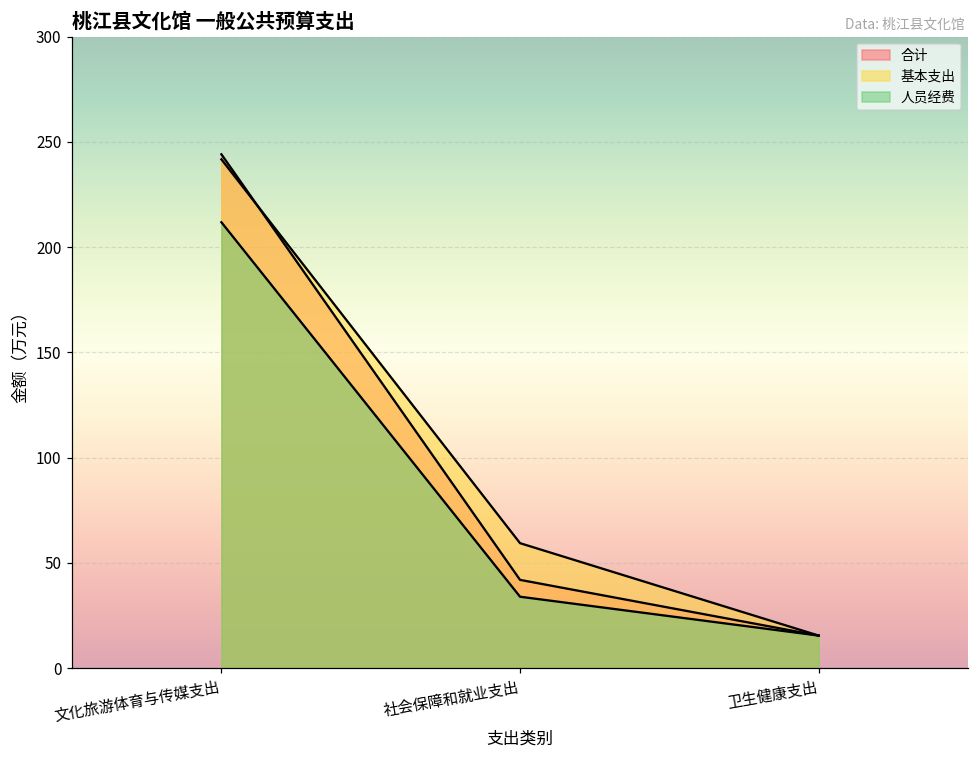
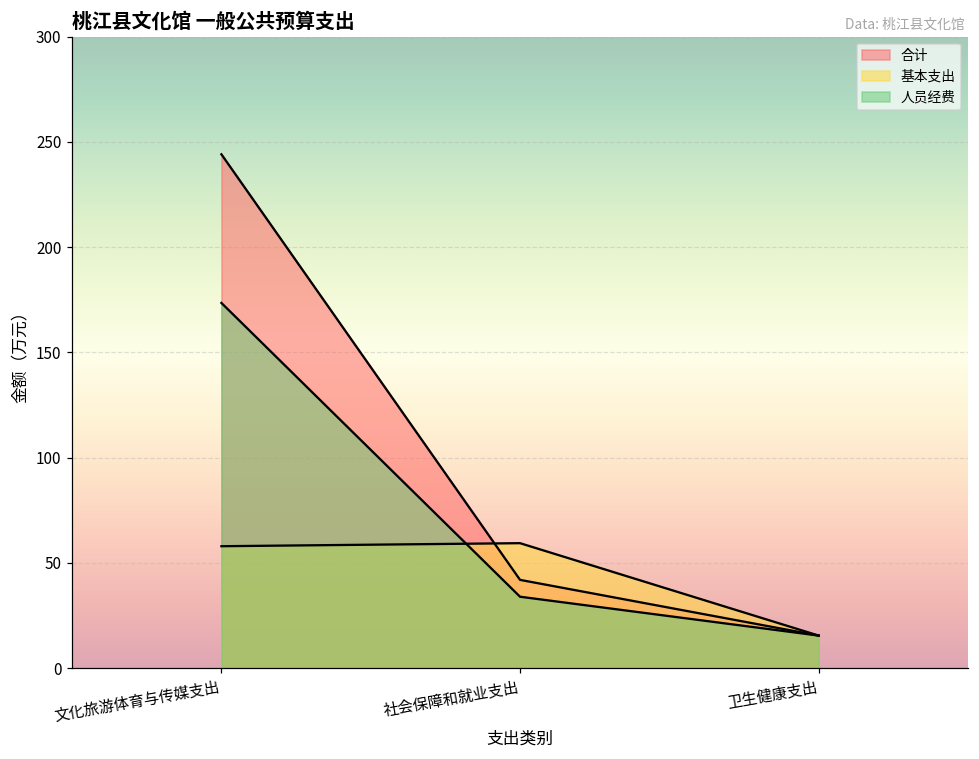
基本支出, 文化旅游体育与传媒支出: 242 -> 58
人员经费, 文化旅游体育与传媒支出: 212 -> 174
